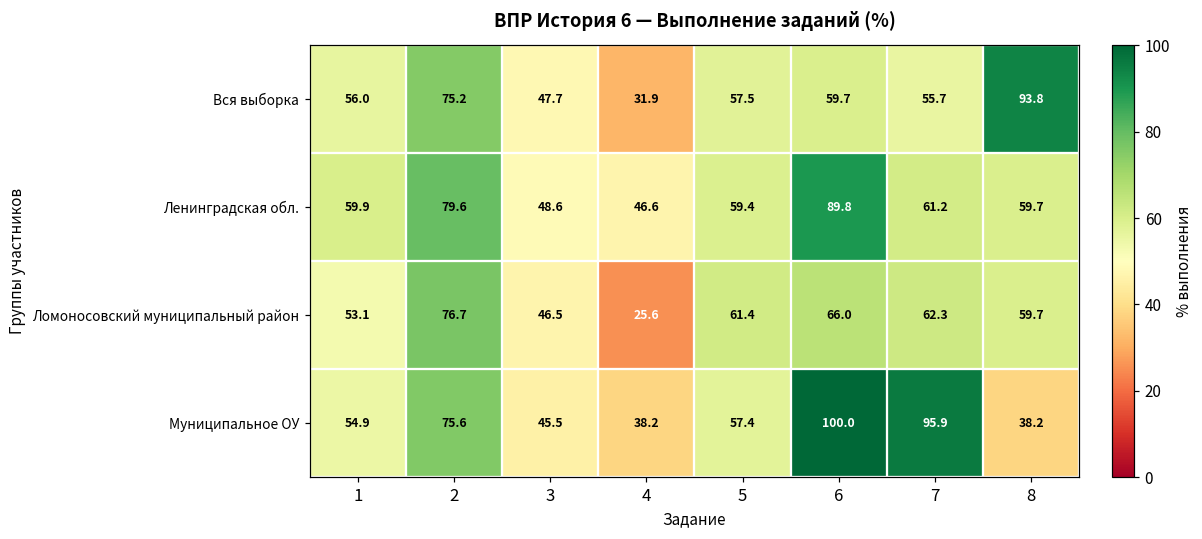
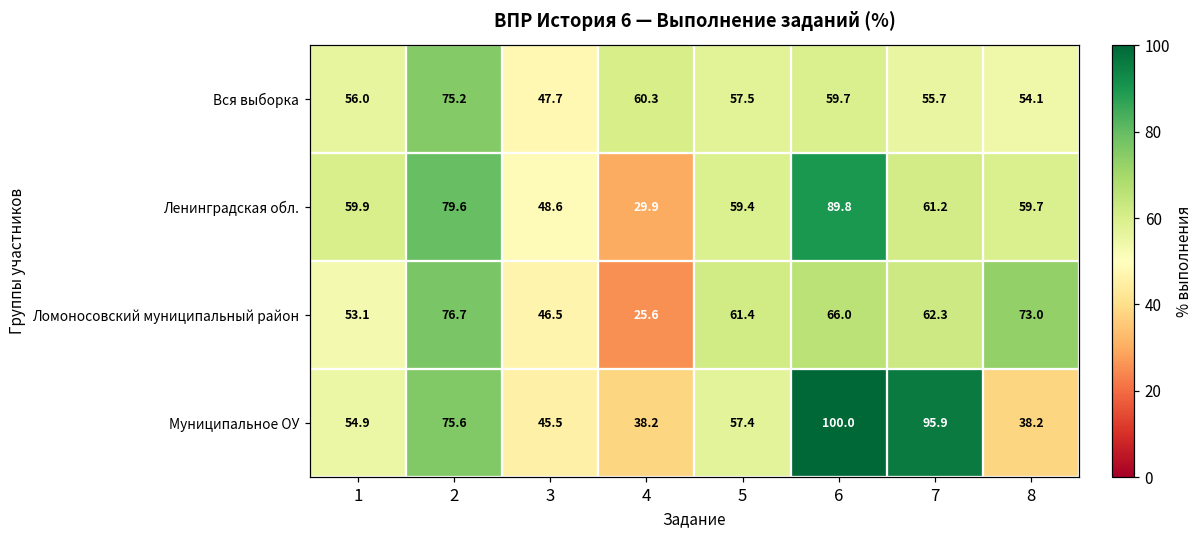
Вся выборка, 4: 31.9 -> 60.3
Вся выборка, 8: 93.8 -> 54.1
Ленинградская обл., 4: 46.6 -> 29.9
Ломоносовский муниципальный район, 8: 59.7 -> 73.0
